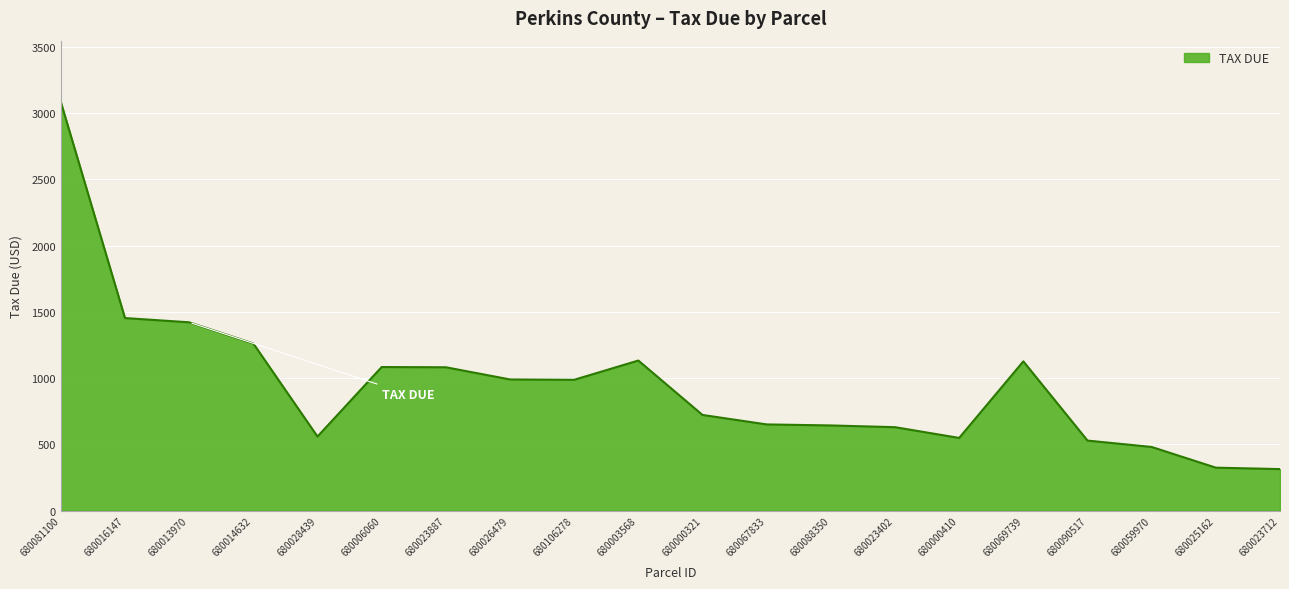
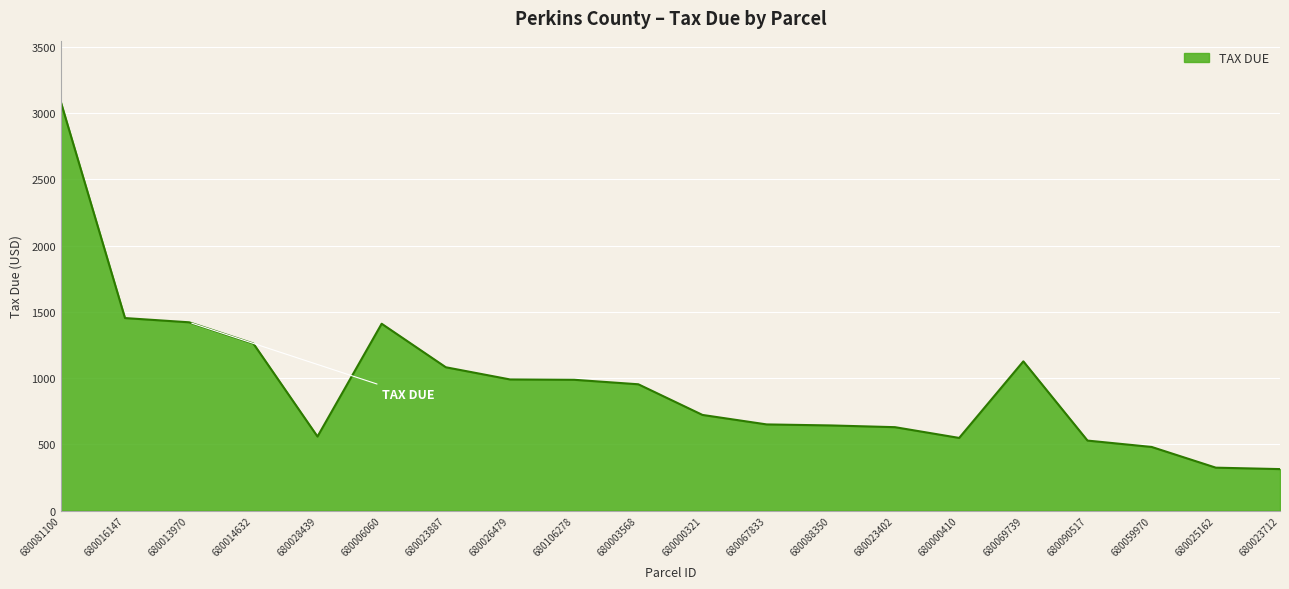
680006060: 1080 -> 1410
680003568: 1130 -> 950
